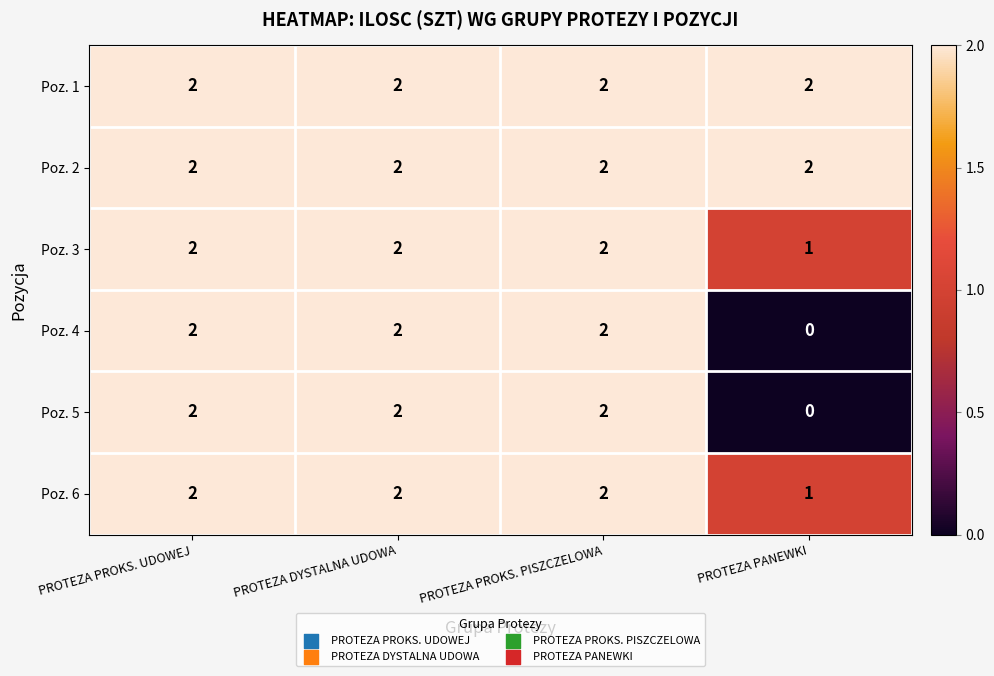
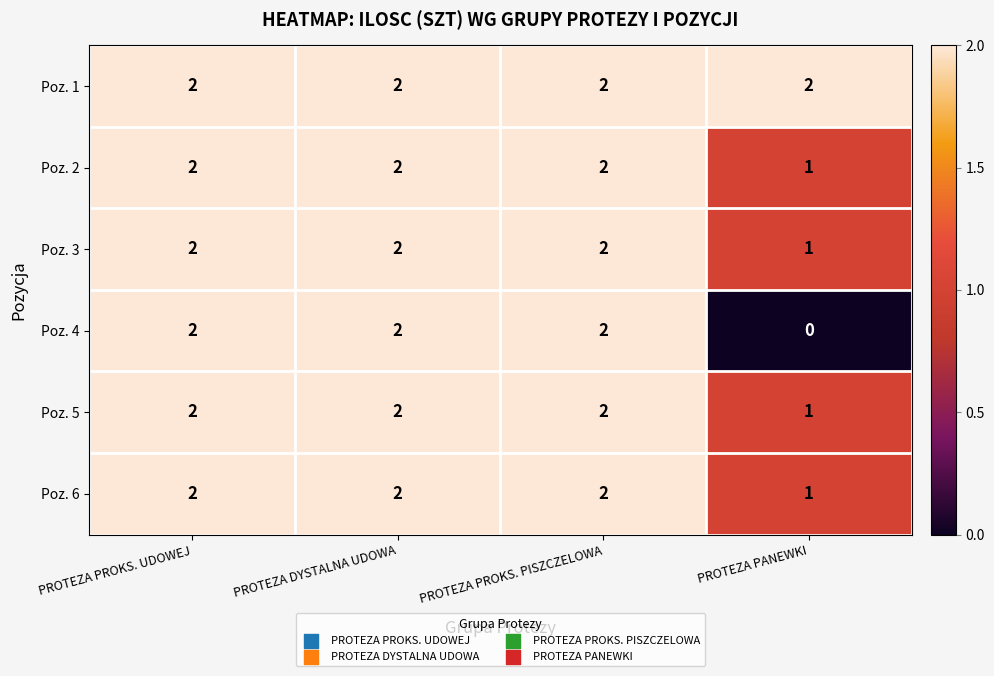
Poz. 2, PROTEZA PANEWKI: 2 -> 1
Poz. 5, PROTEZA PANEWKI: 0 -> 1
